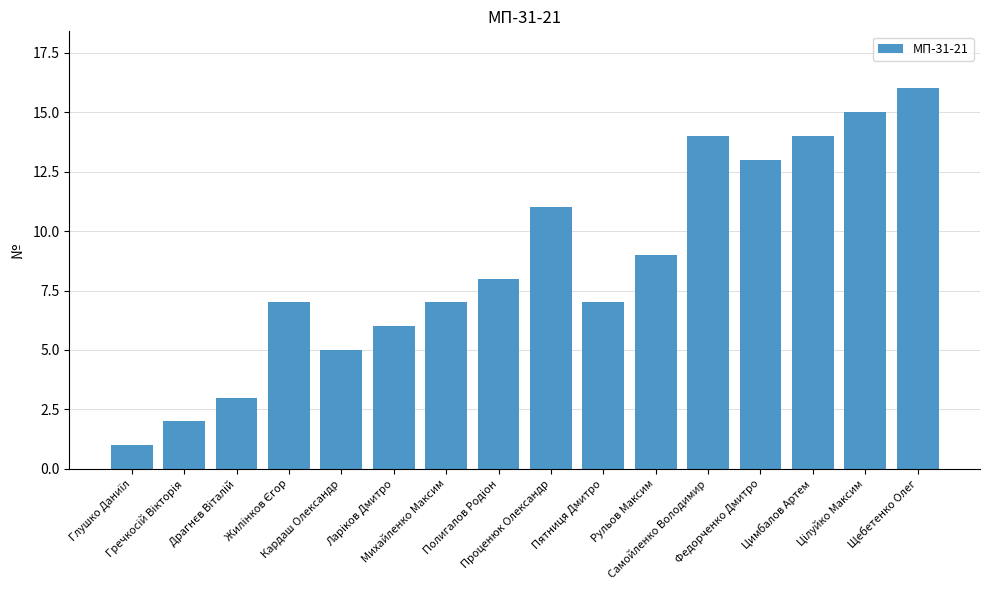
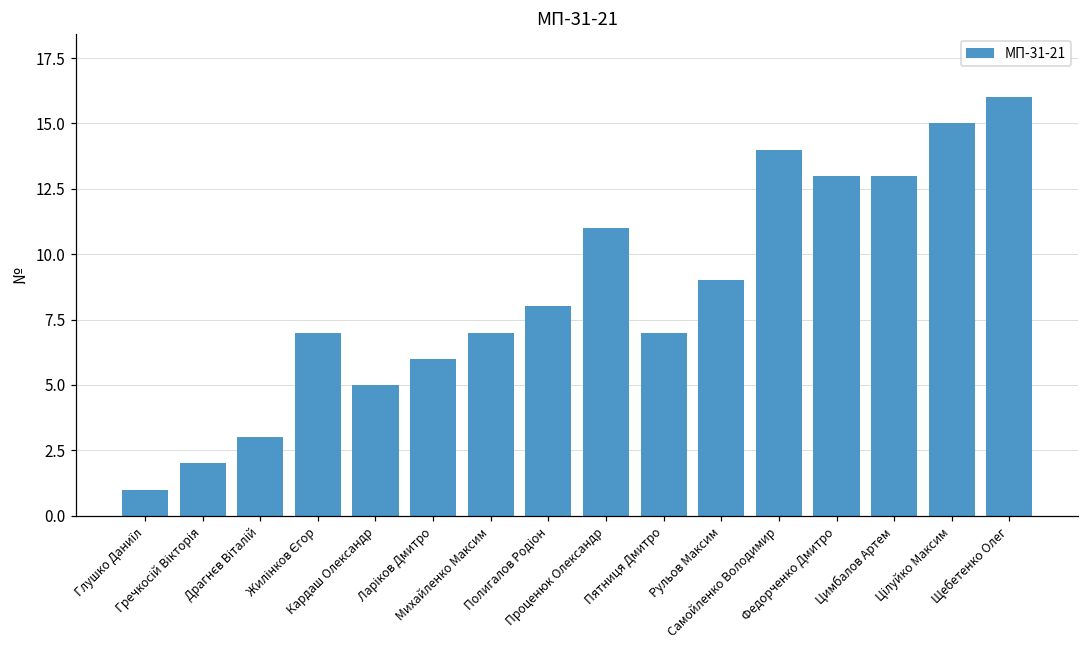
Цимбалов Артем: 14 -> 13
